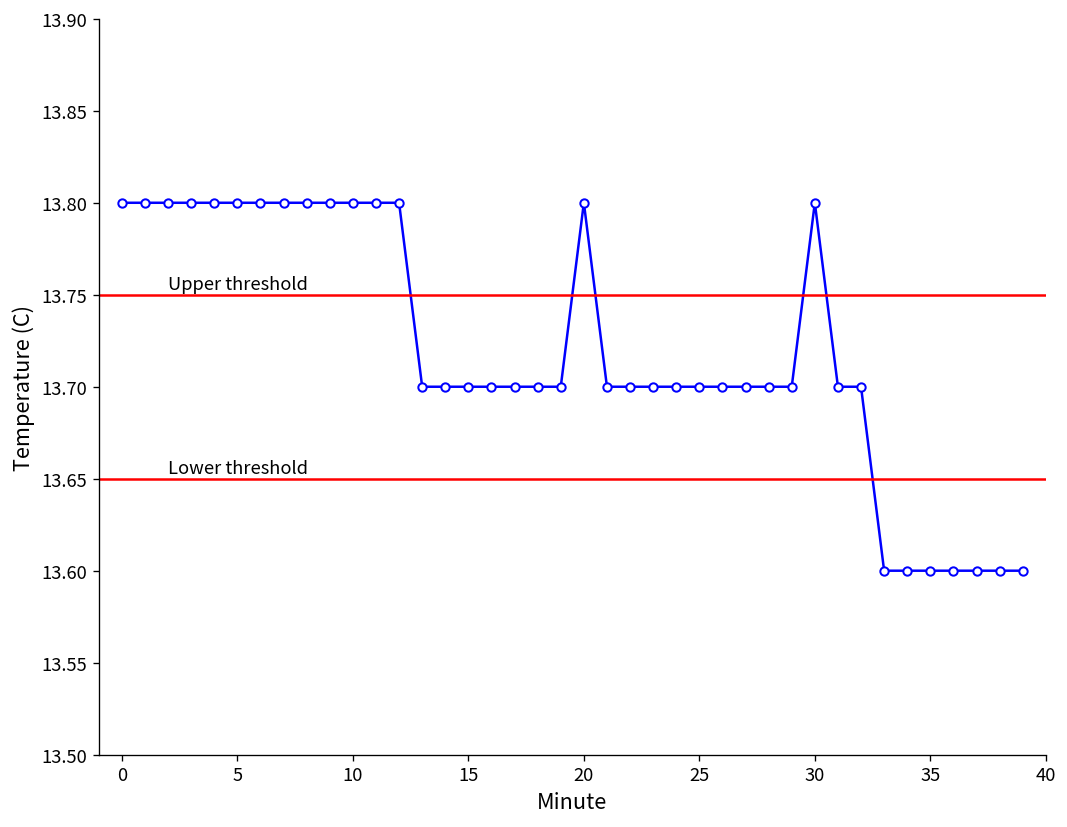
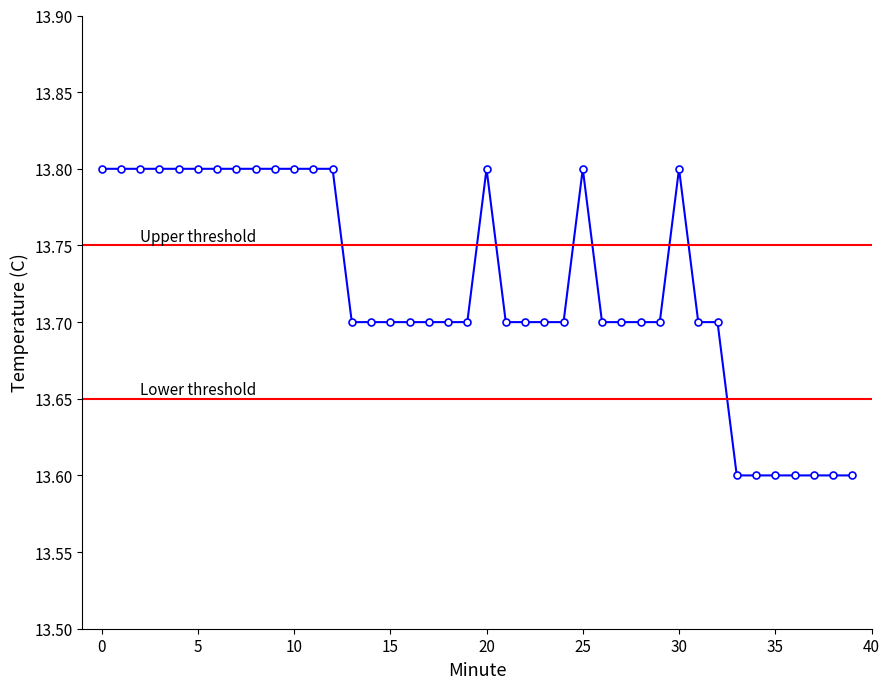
25: 13.7 -> 13.8
